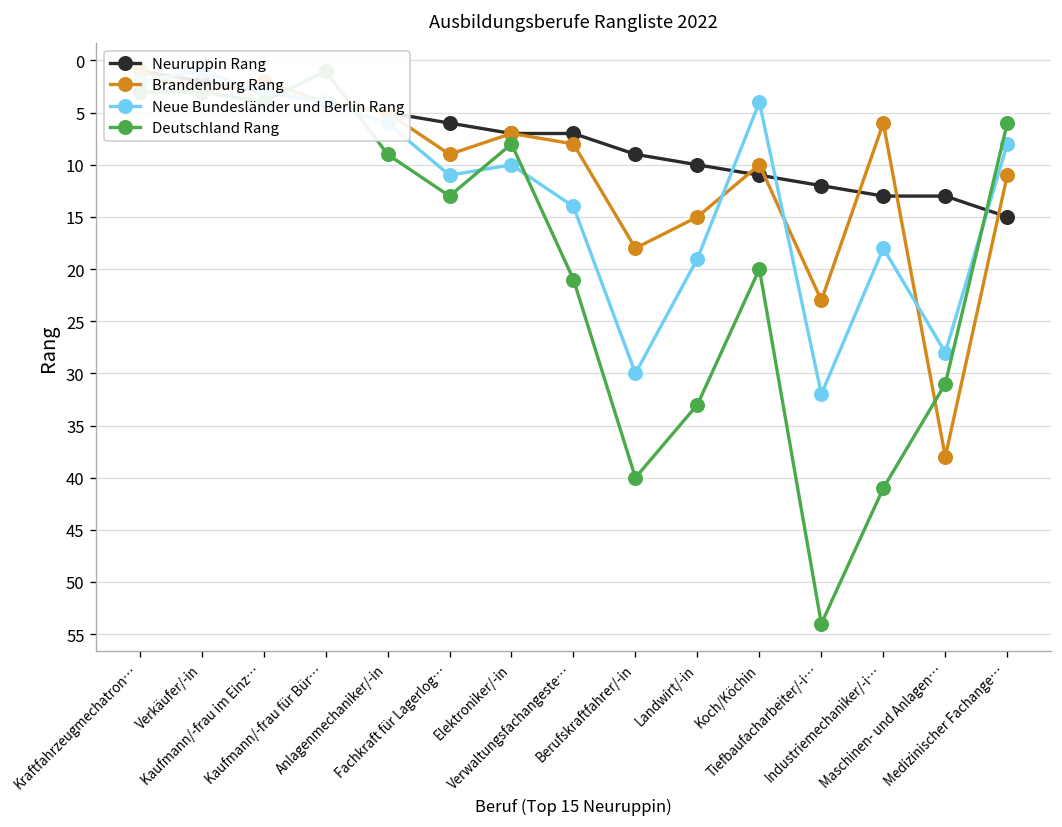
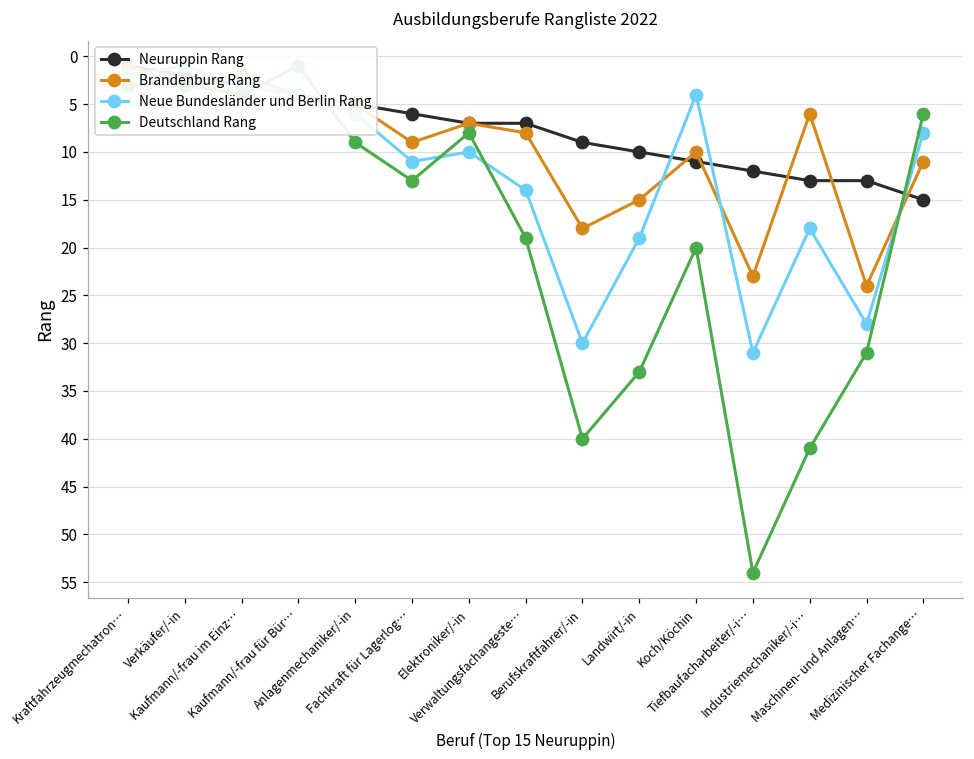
Deutschland Rang, Verwaltungsfachangeste…: 21 -> 19
Neue Bundesländer und Berlin Rang, Tiefbaufacharbeiter/-i…: 32 -> 31
Brandenburg Rang, Maschinen- und Anlagen…: 38 -> 24
